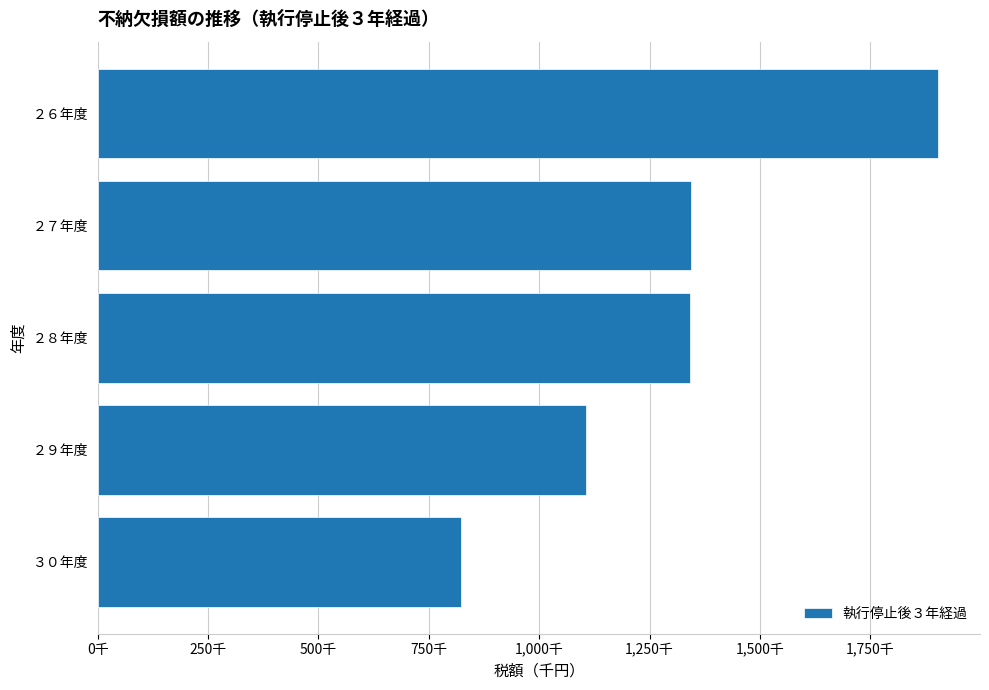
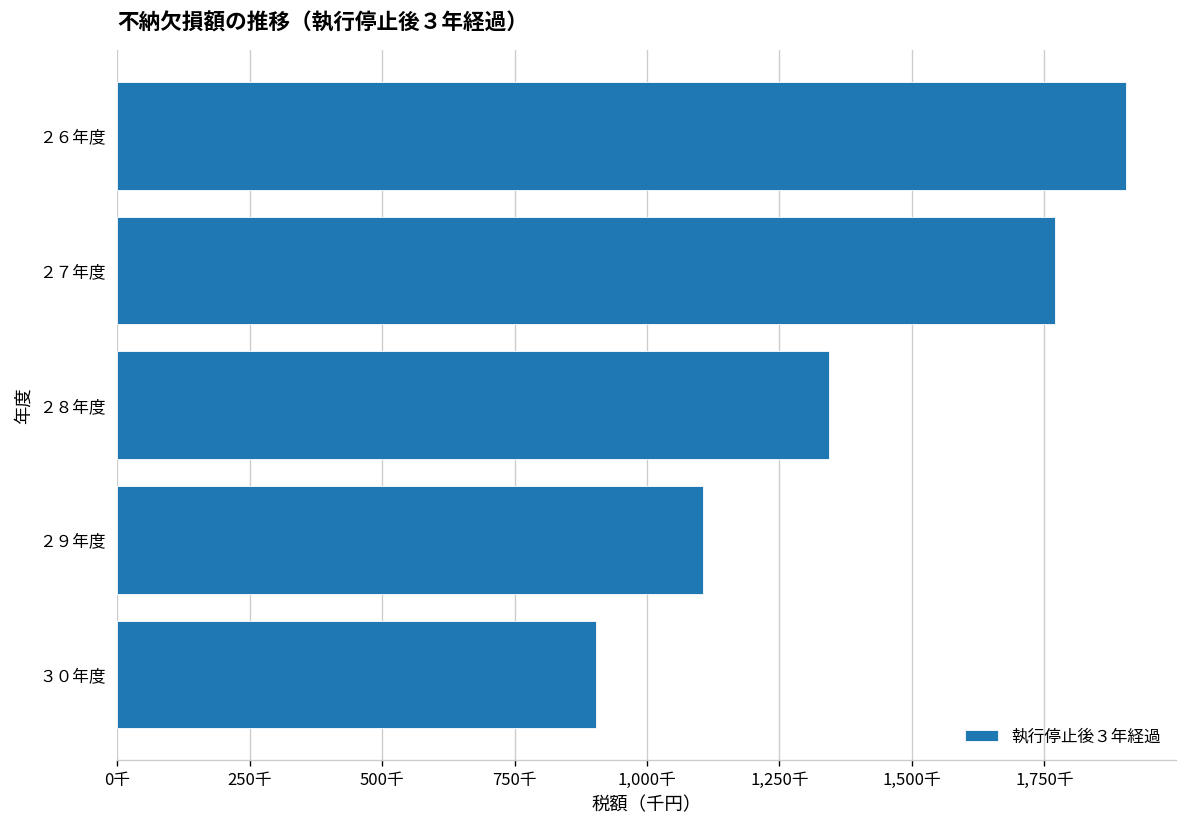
２７年度: 1,340千 -> 1,770千
３０年度: 820千 -> 900千
